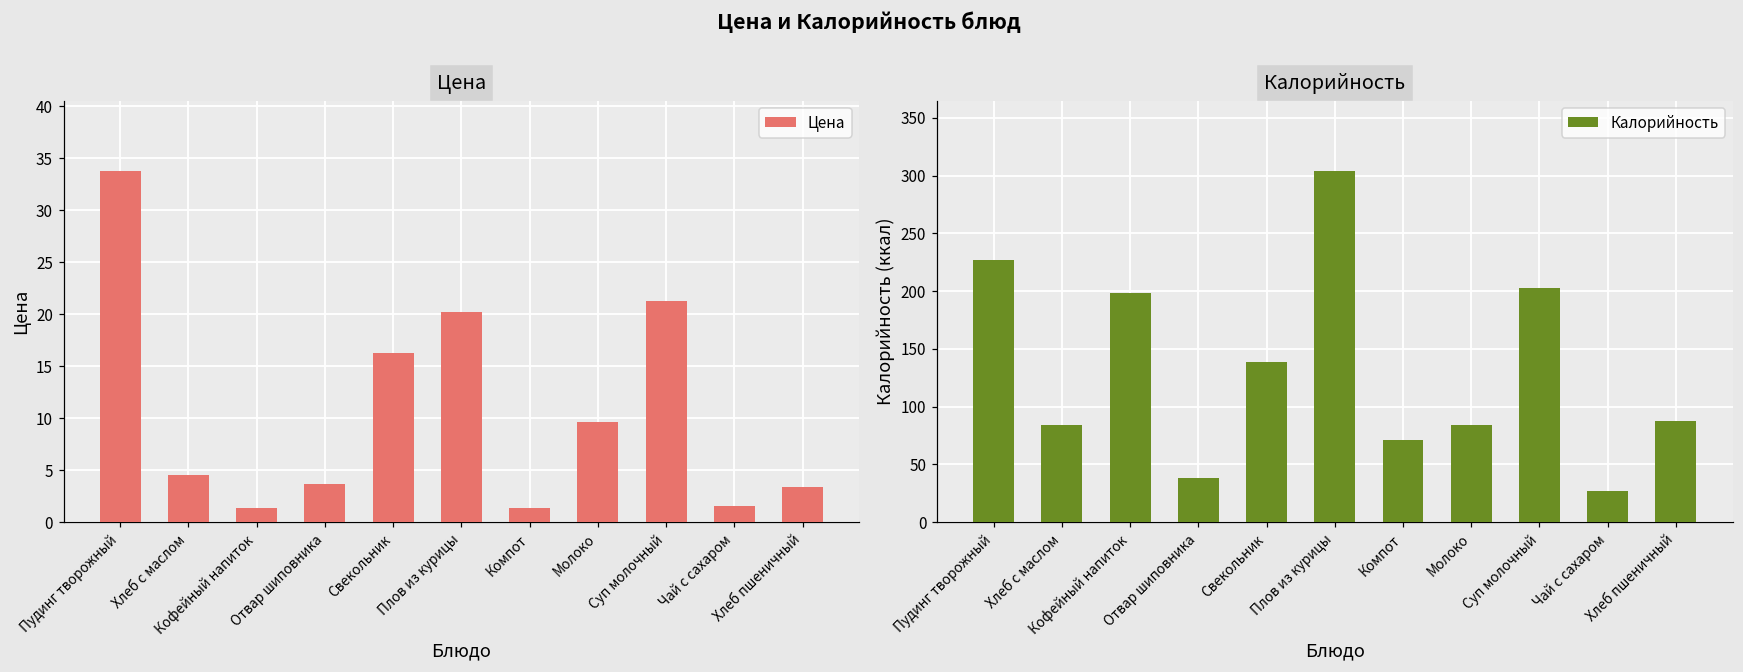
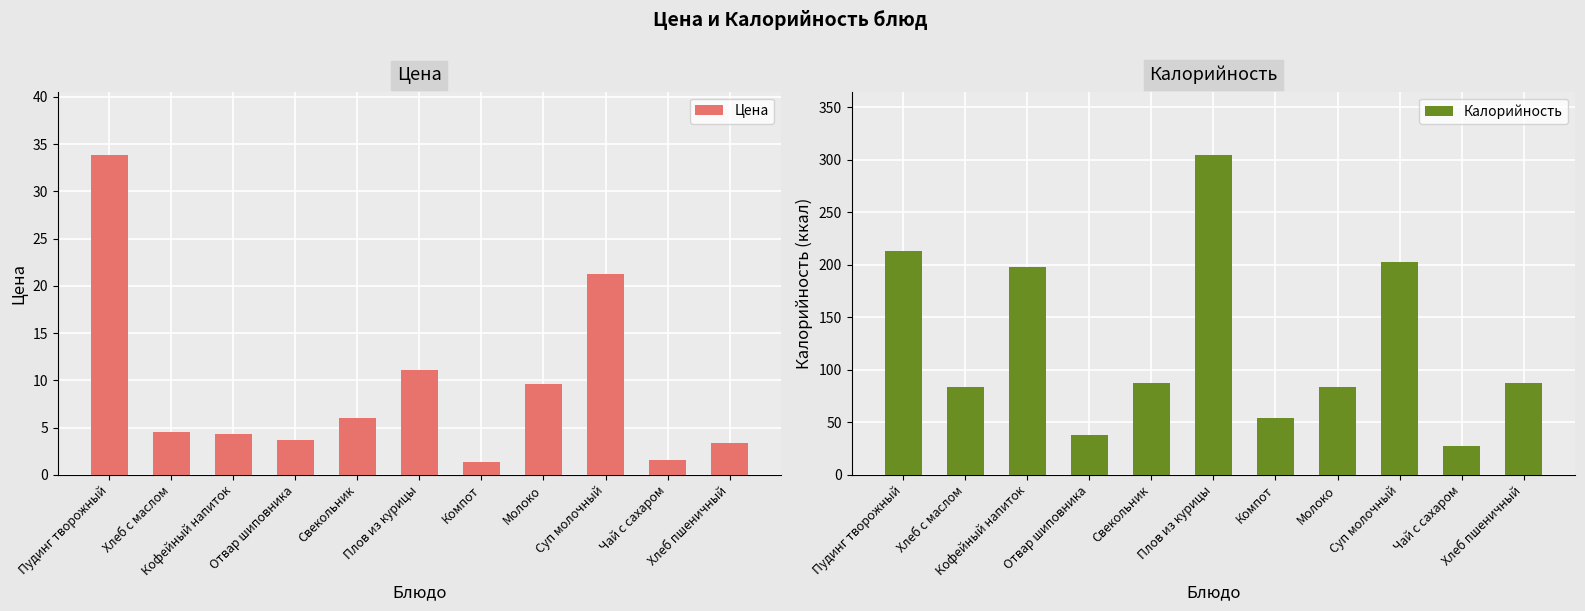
Цена, Кофейный напиток: 1 -> 4
Цена, Свекольник: 16 -> 6
Цена, Плов из курицы: 20 -> 11
Калорийность, Пудинг творожный: 227 -> 213
Калорийность, Свекольник: 139 -> 87
Калорийность, Компот: 71 -> 54
